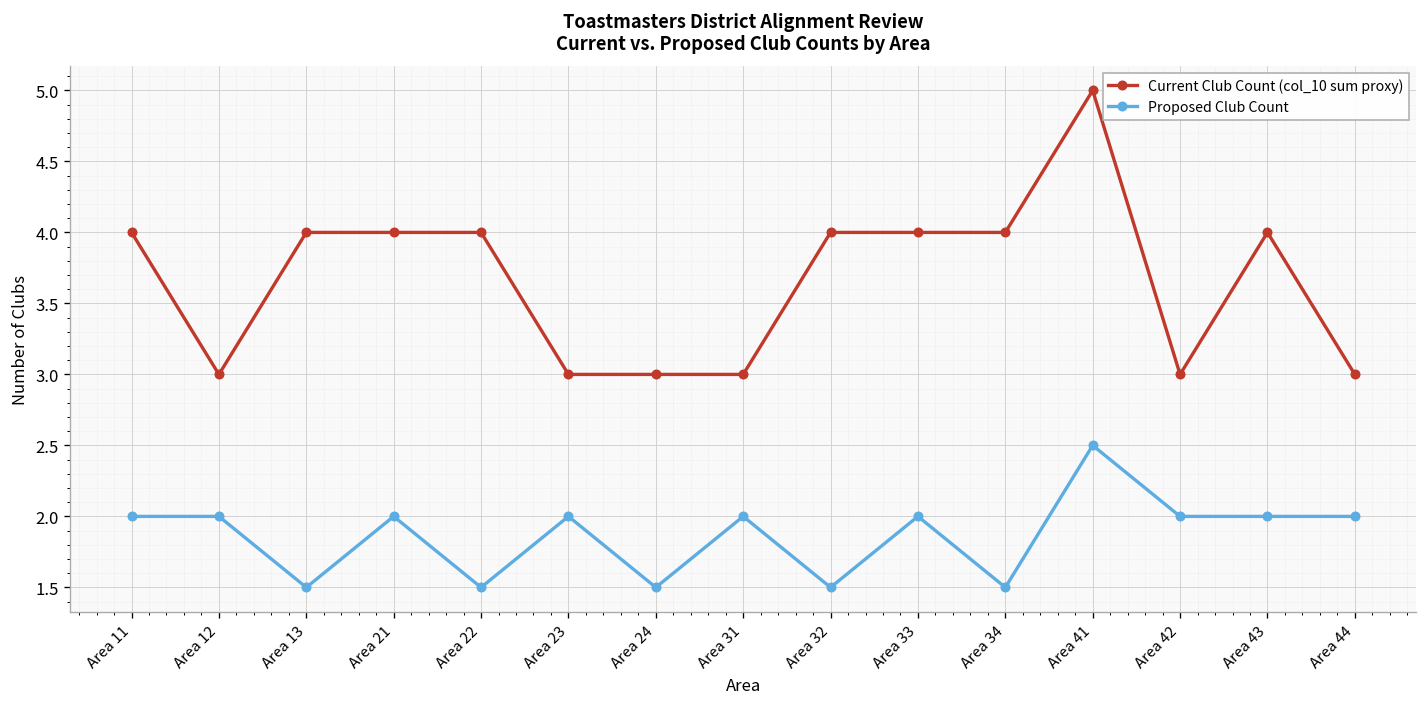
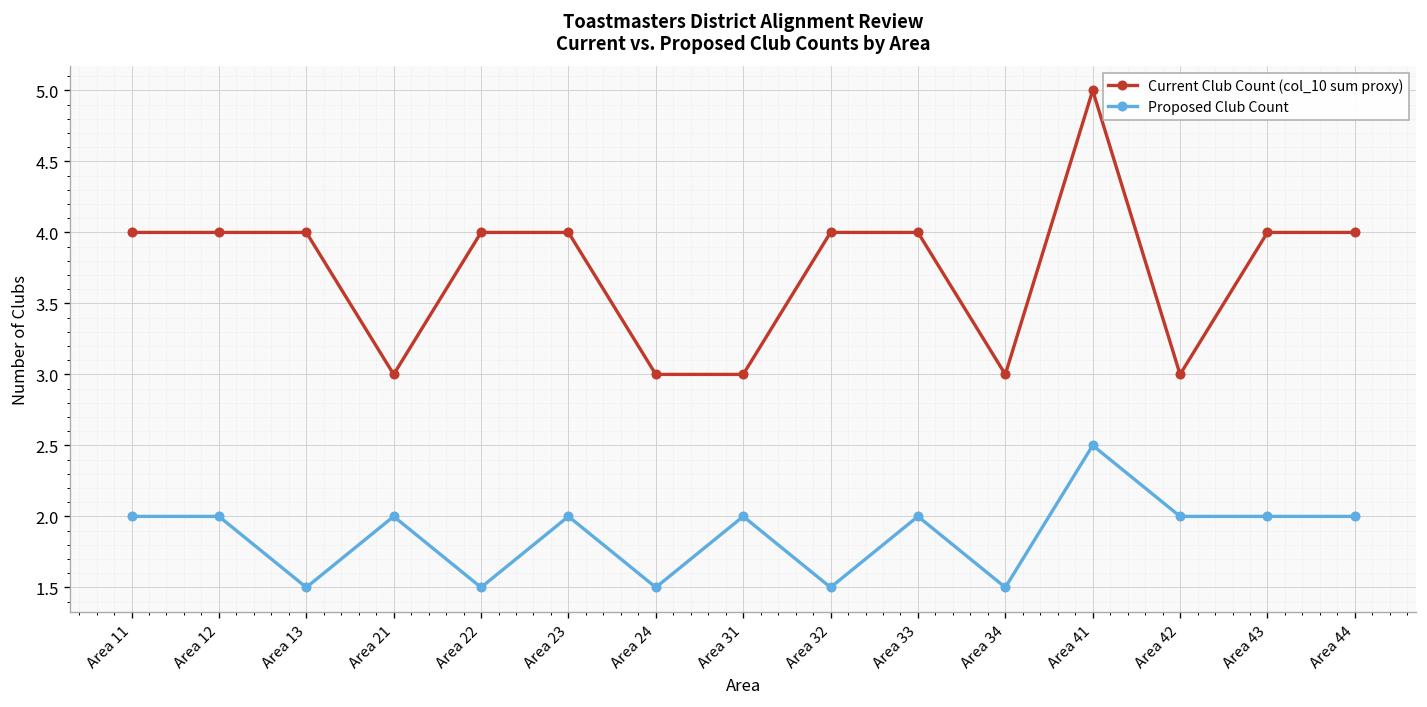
Current Club Count (col_10 sum proxy), Area 12: 3 -> 4
Current Club Count (col_10 sum proxy), Area 21: 4 -> 3
Current Club Count (col_10 sum proxy), Area 23: 3 -> 4
Current Club Count (col_10 sum proxy), Area 34: 4 -> 3
Current Club Count (col_10 sum proxy), Area 44: 3 -> 4
